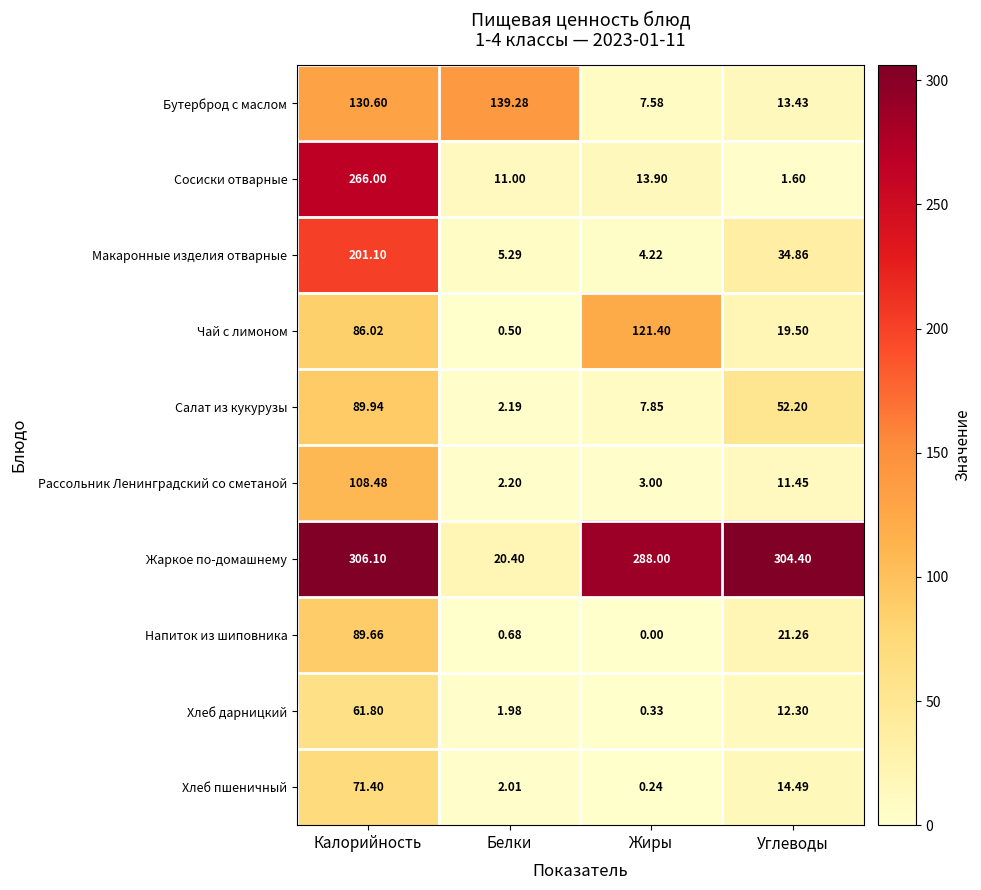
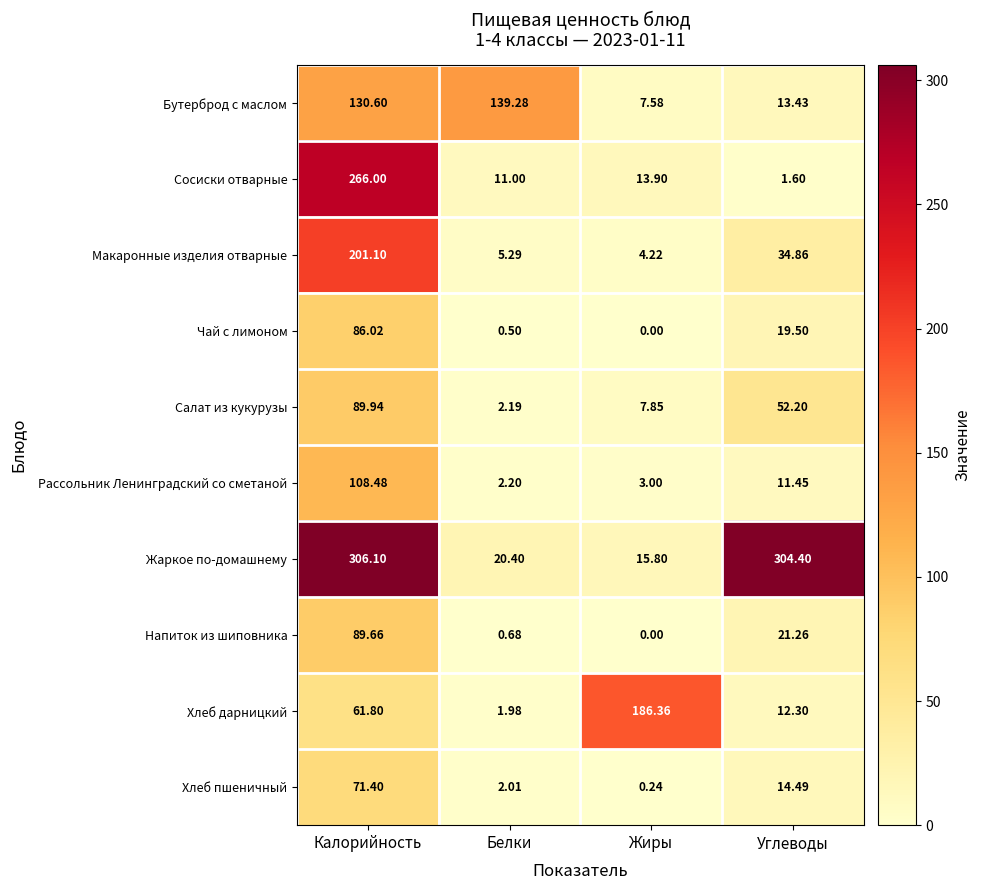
Чай с лимоном, Жиры: 121.40 -> 0.00
Жаркое по-домашнему, Жиры: 288.00 -> 15.80
Хлеб дарницкий, Жиры: 0.33 -> 186.36
